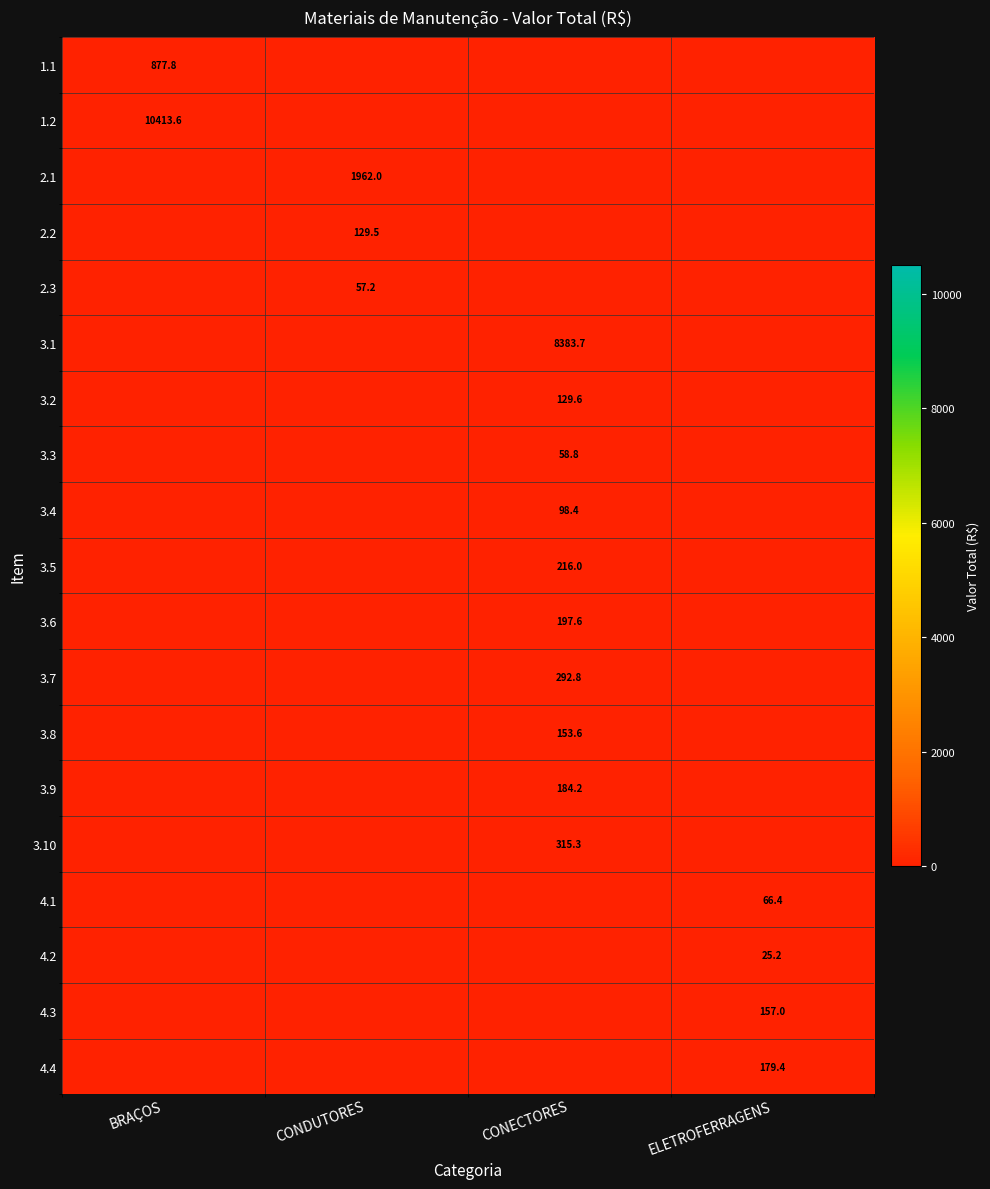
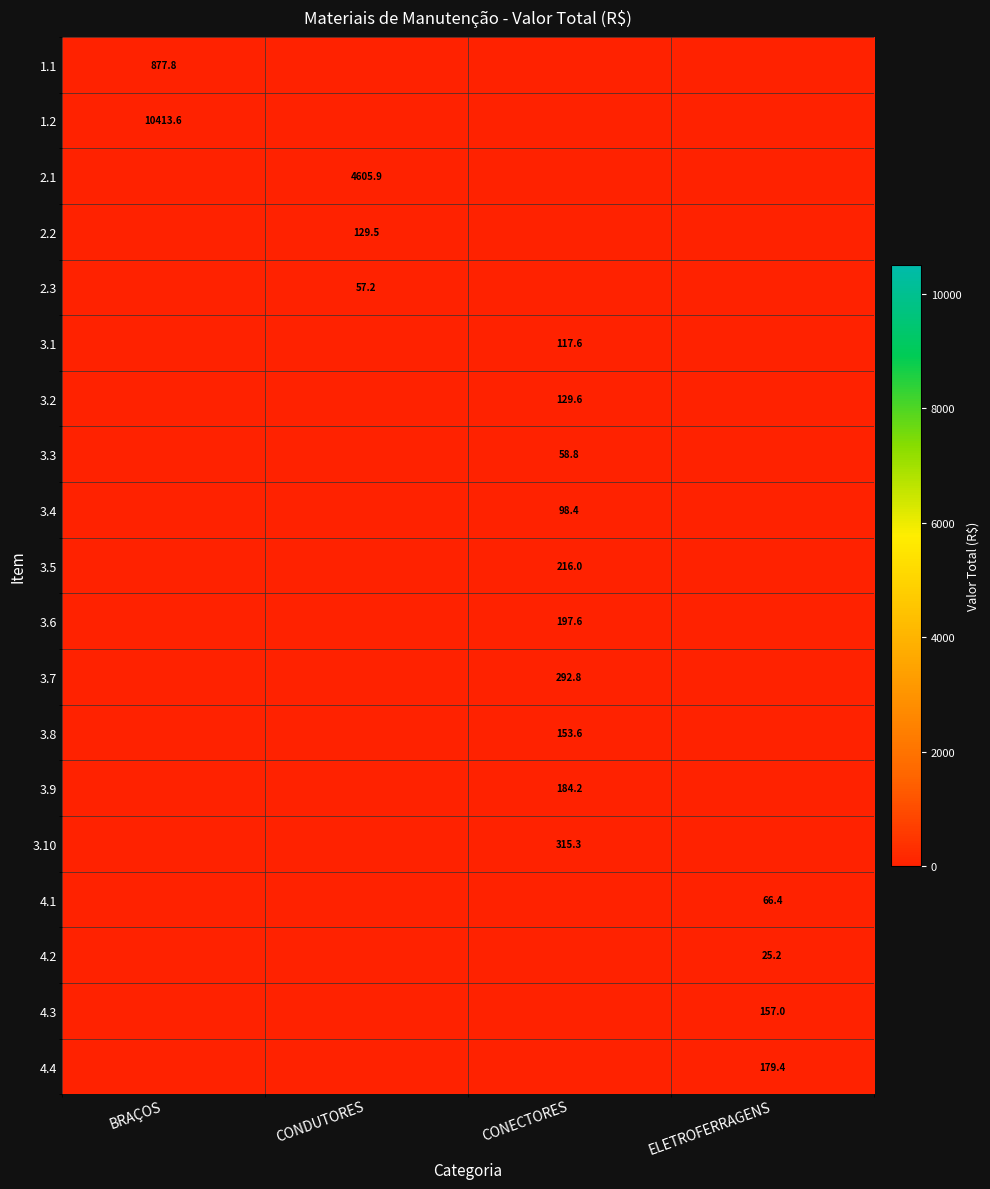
2.1, CONDUTORES: 1962.0 -> 4605.9
3.1, CONECTORES: 8383.7 -> 117.6
